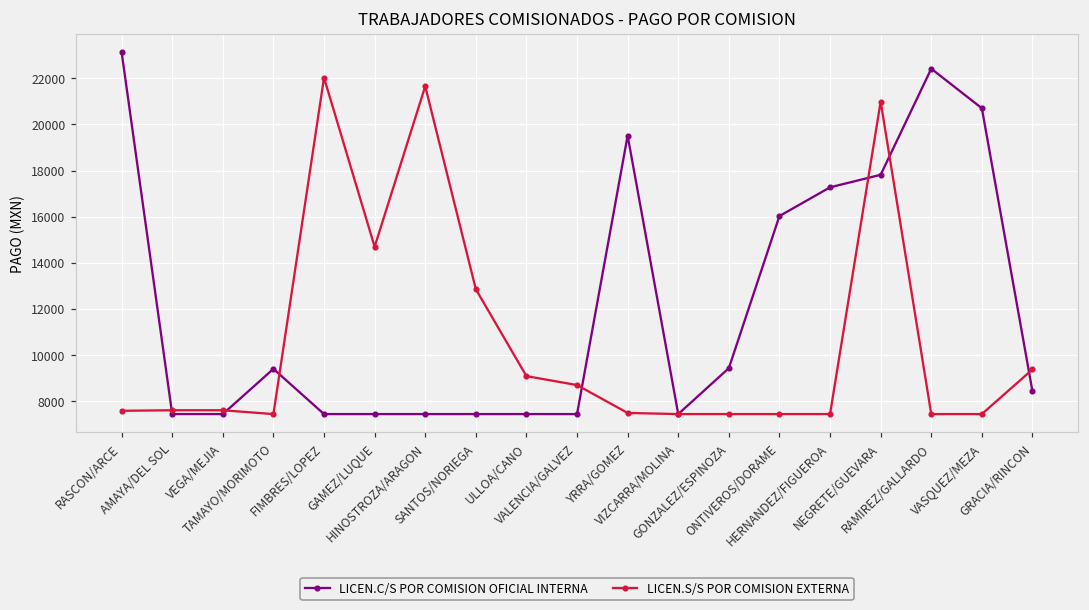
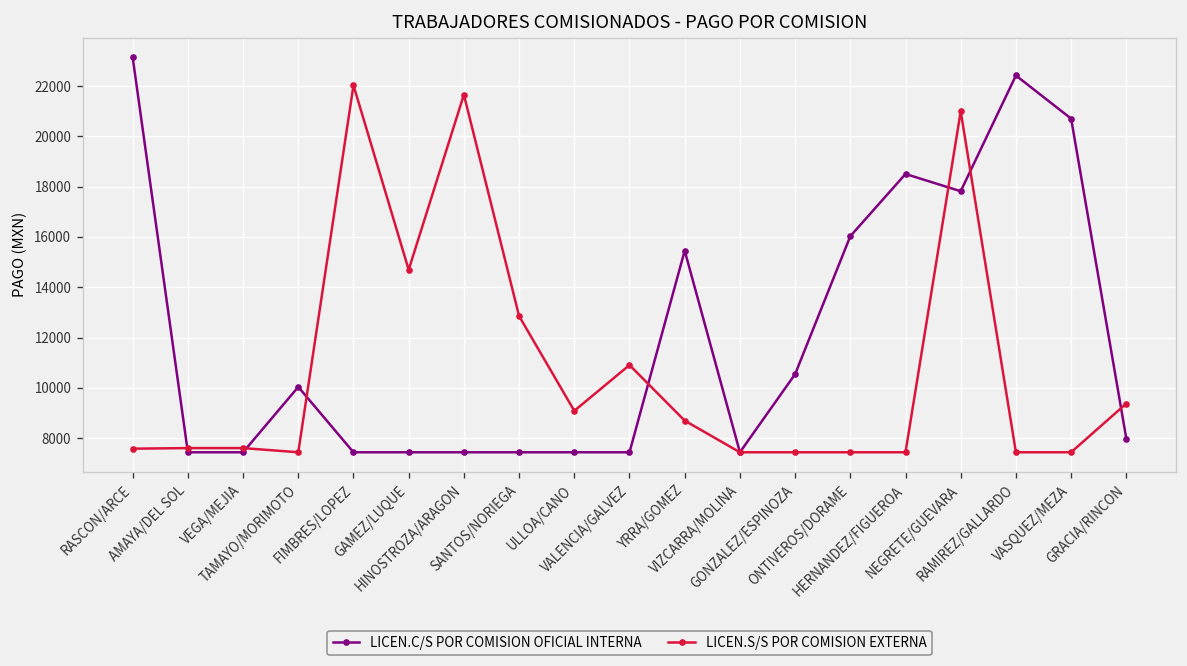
LICEN.C/S POR COMISION OFICIAL INTERNA, TAMAYO/MORIMOTO: 9400 -> 10000
LICEN.S/S POR COMISION EXTERNA, VALENCIA/GALVEZ: 8700 -> 10900
LICEN.C/S POR COMISION OFICIAL INTERNA, YRRA/GOMEZ: 19500 -> 15500
LICEN.S/S POR COMISION EXTERNA, YRRA/GOMEZ: 7500 -> 8700
LICEN.C/S POR COMISION OFICIAL INTERNA, GONZALEZ/ESPINOZA: 9400 -> 10500
LICEN.C/S POR COMISION OFICIAL INTERNA, HERNANDEZ/FIGUEROA: 17300 -> 18500
LICEN.C/S POR COMISION OFICIAL INTERNA, GRACIA/RINCON: 8400 -> 8000
